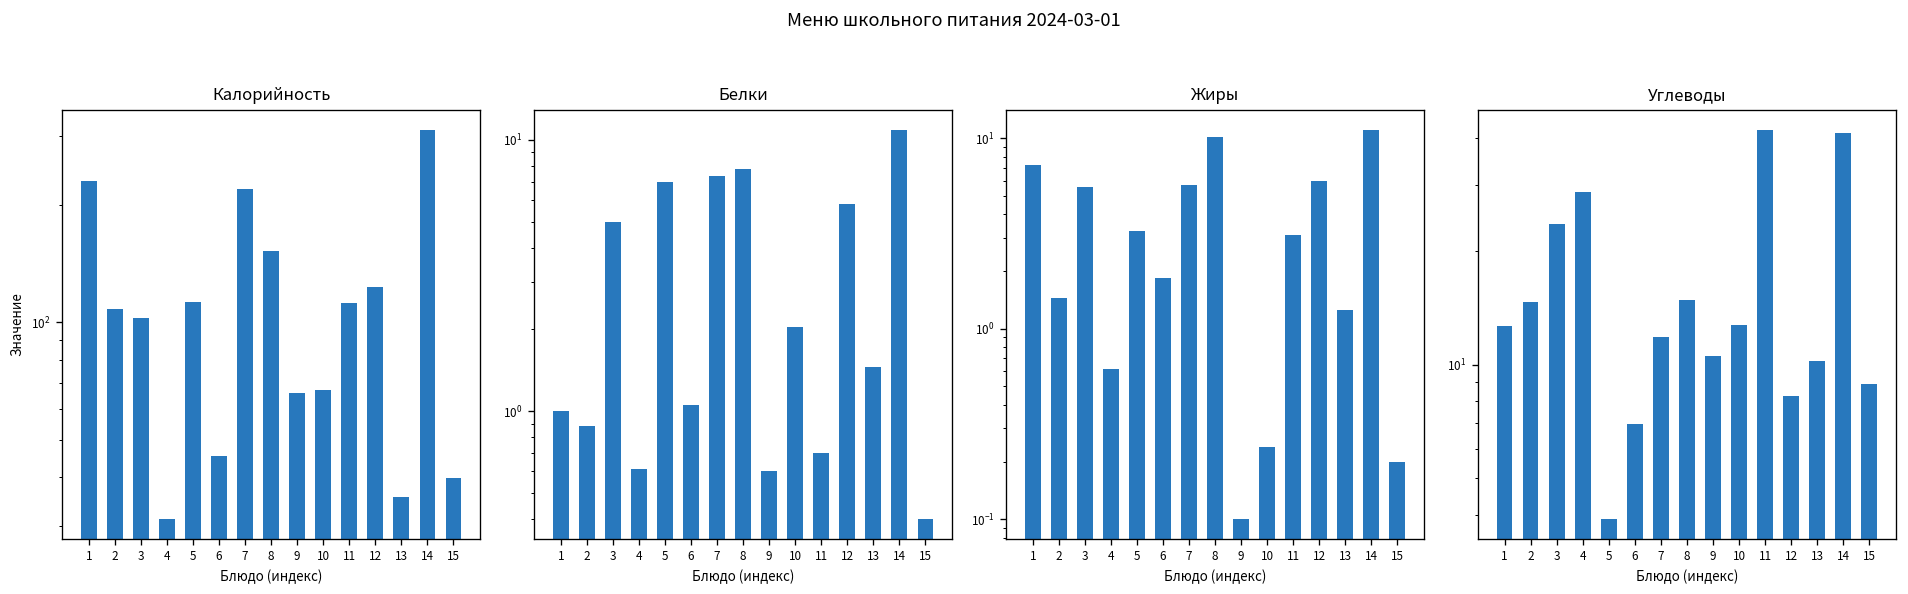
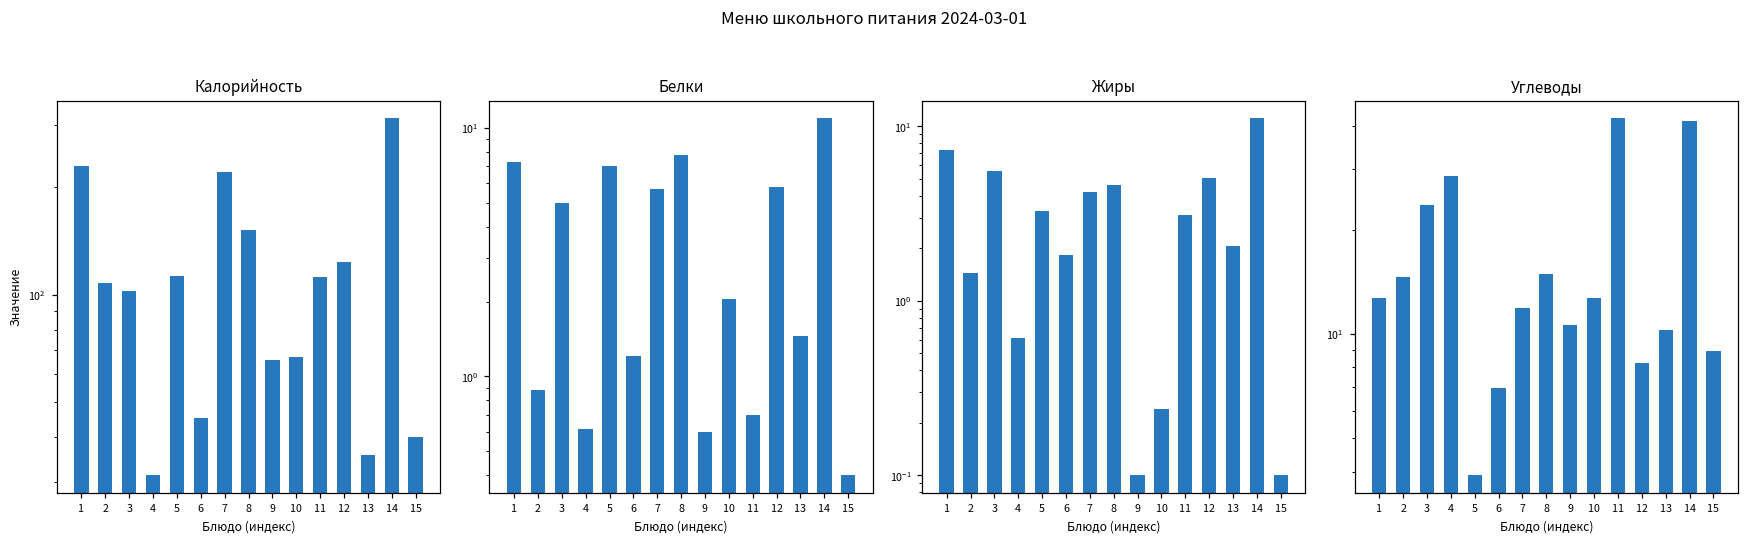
Белки, 1: 1.0 -> 7.3
Белки, 6: 1.1 -> 1.2
Белки, 7: 7.4 -> 5.7
Жиры, 7: 5.7 -> 4.2
Жиры, 8: 10 -> 4.6
Жиры, 12: 6.0 -> 5.1
Жиры, 13: 1.3 -> 2.1
Жиры, 15: 0.2 -> 0.1
